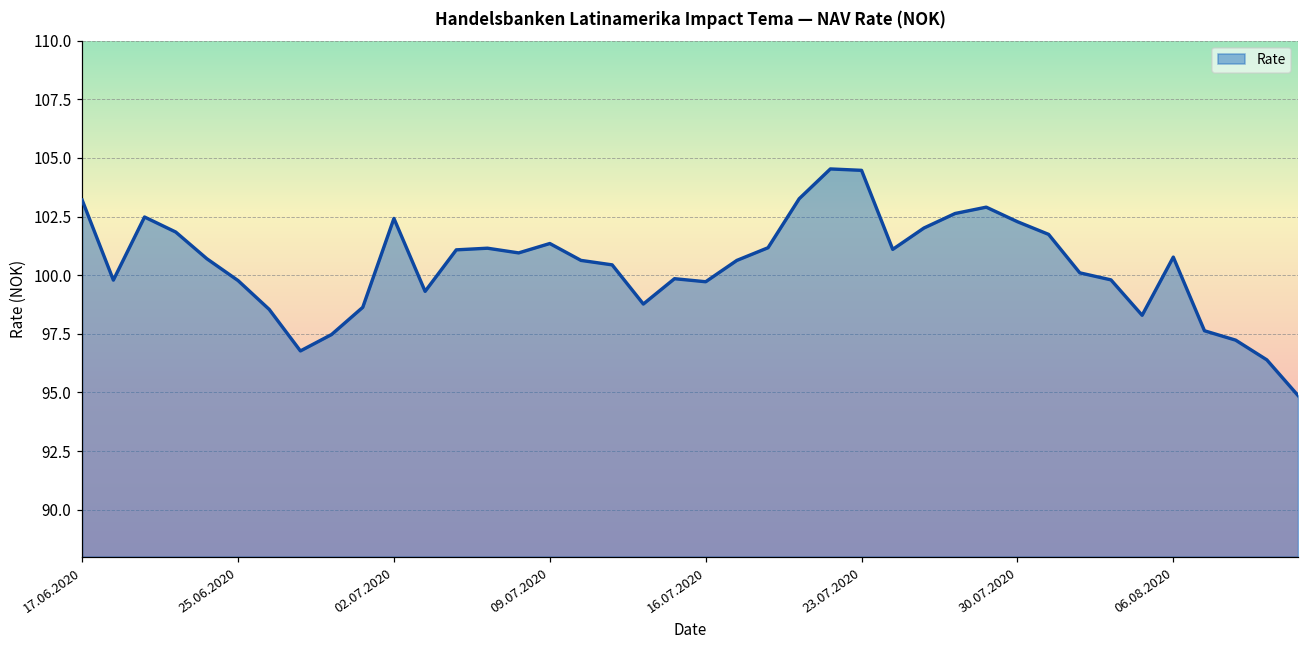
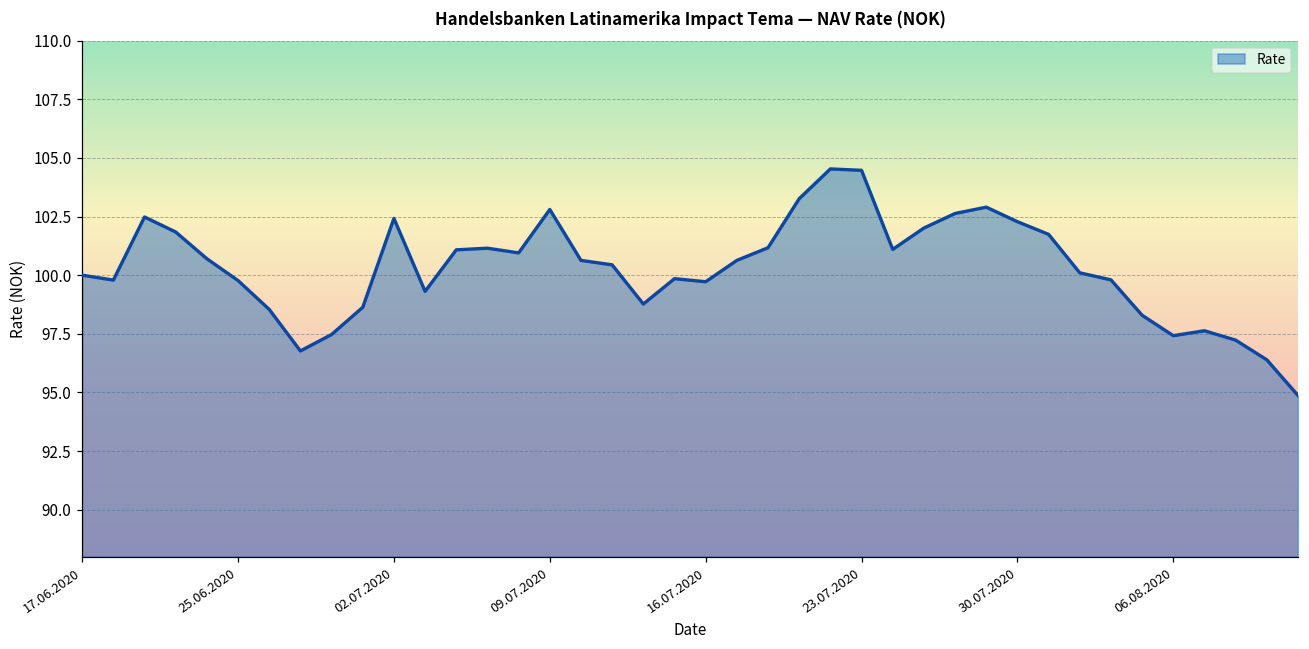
17.06.2020: 103.2 -> 100.0
09.07.2020: 101.4 -> 102.8
06.08.2020: 100.8 -> 97.4
